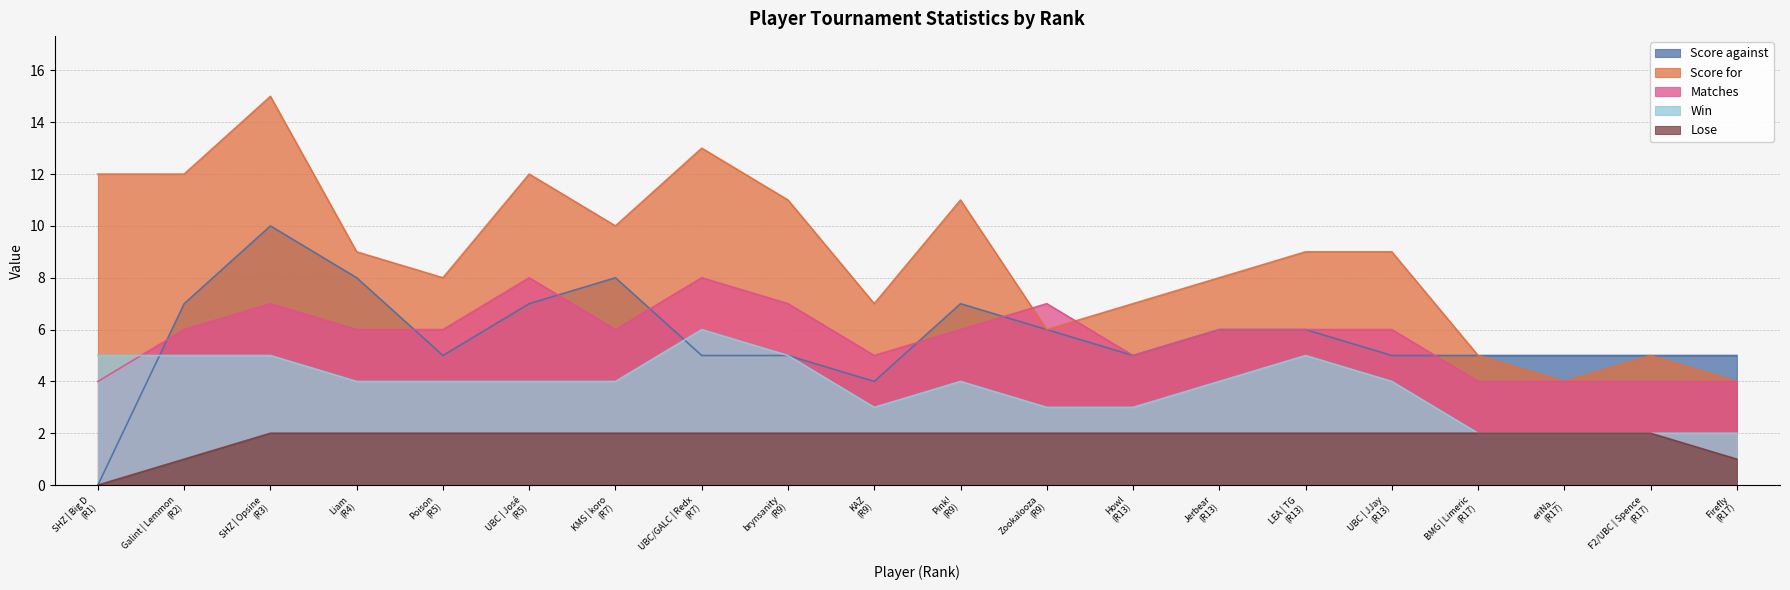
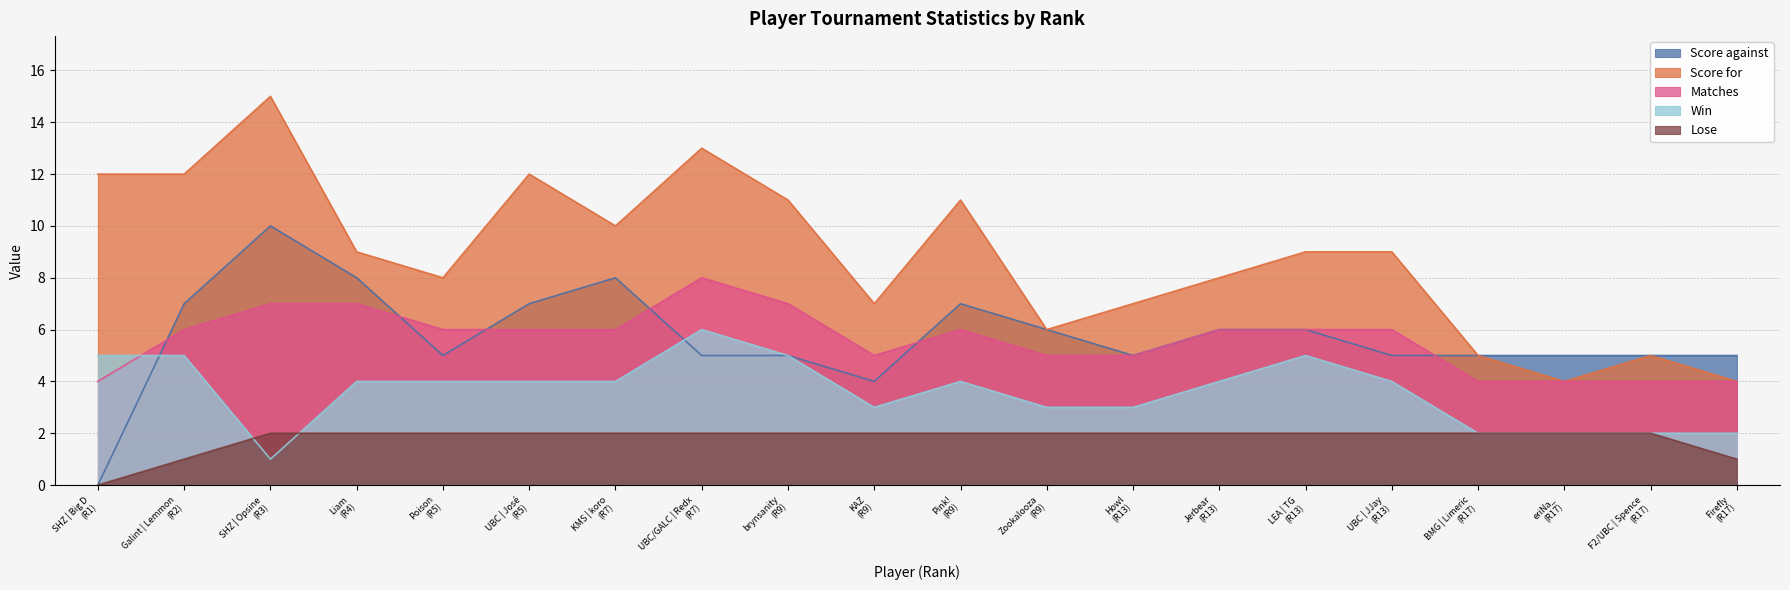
Win, SHZ | Opsine (R3): 5 -> 1
Matches, Liam (R4): 6 -> 7
Matches, UBC | José (R5): 8 -> 6
Matches, Zookalooza (R9): 7 -> 5
